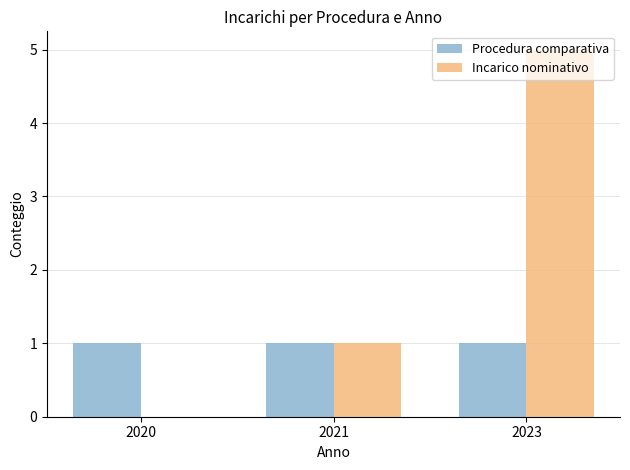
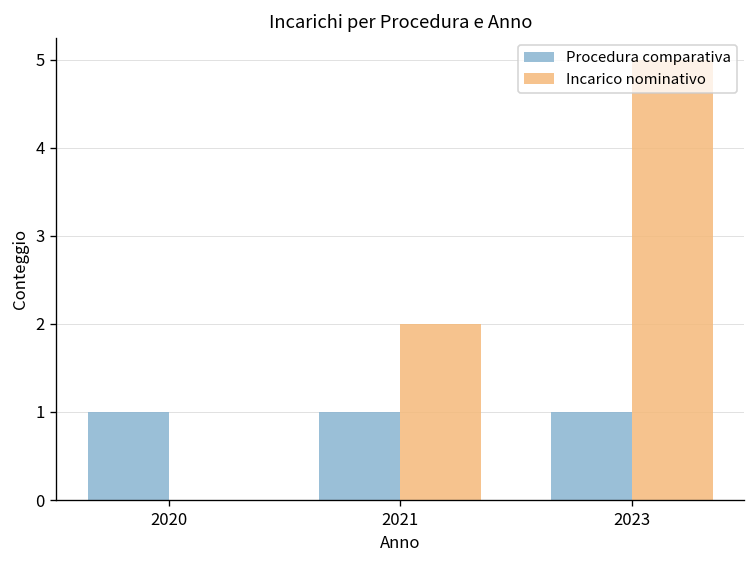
Incarico nominativo, 2021: 1 -> 2
